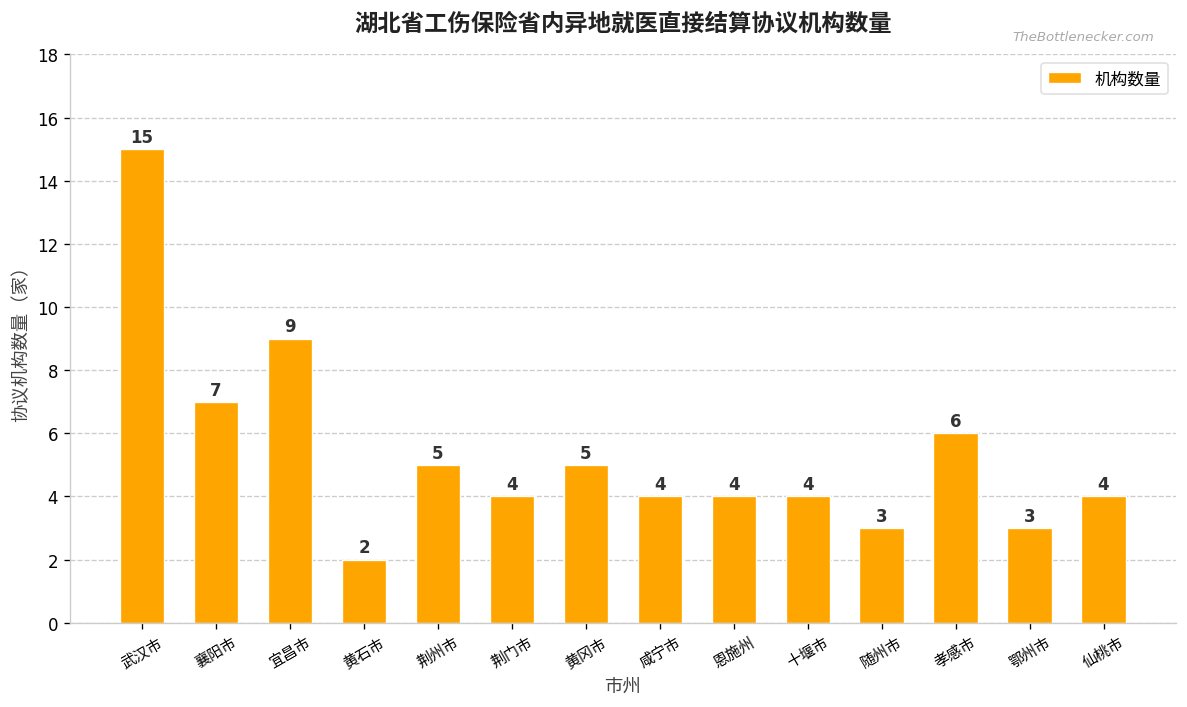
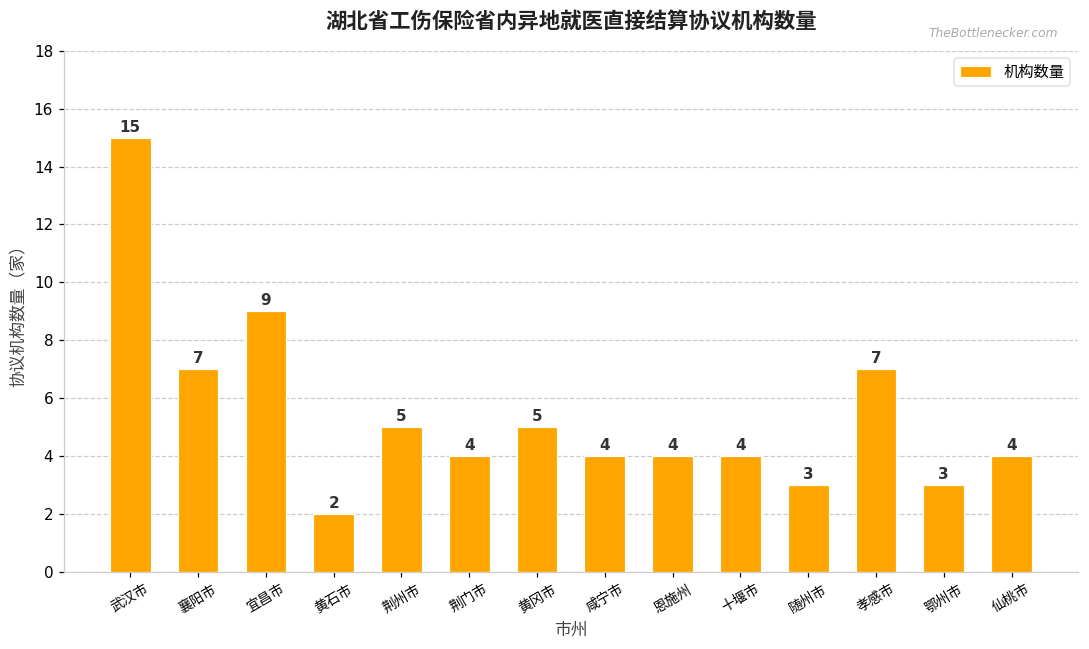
孝感市: 6 -> 7
